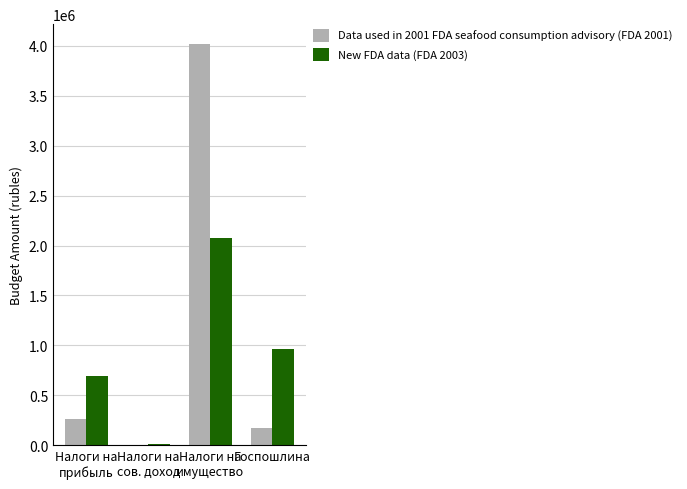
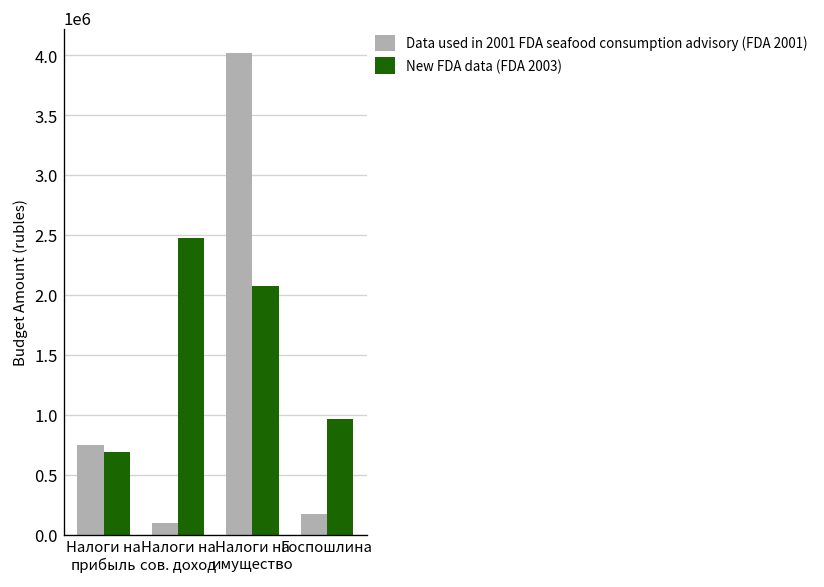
Data used in 2001 FDA seafood consumption advisory (FDA 2001), Налоги на прибыль: 300000 -> 700000
Data used in 2001 FDA seafood consumption advisory (FDA 2001), Налоги на сов. доход: 0 -> 100000
New FDA data (FDA 2003), Налоги на сов. доход: 0 -> 2500000
